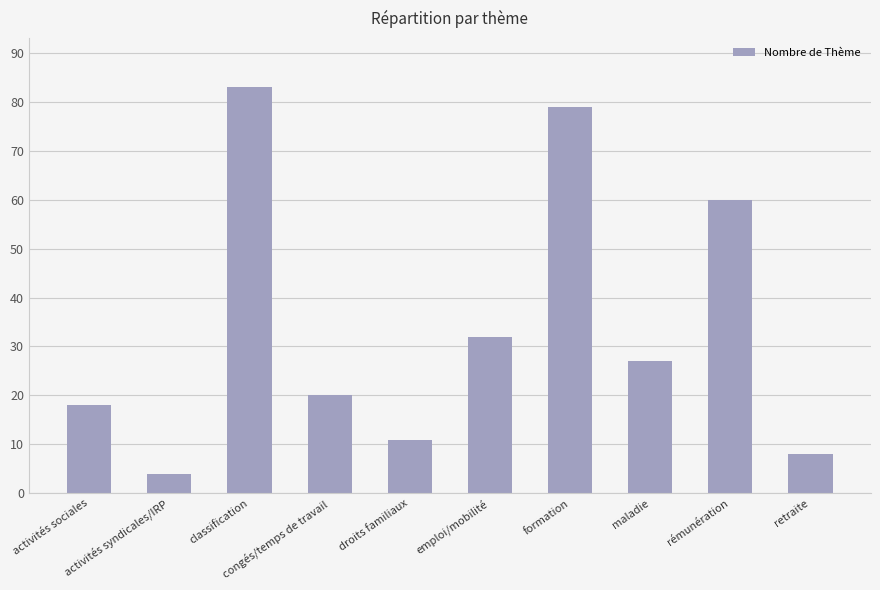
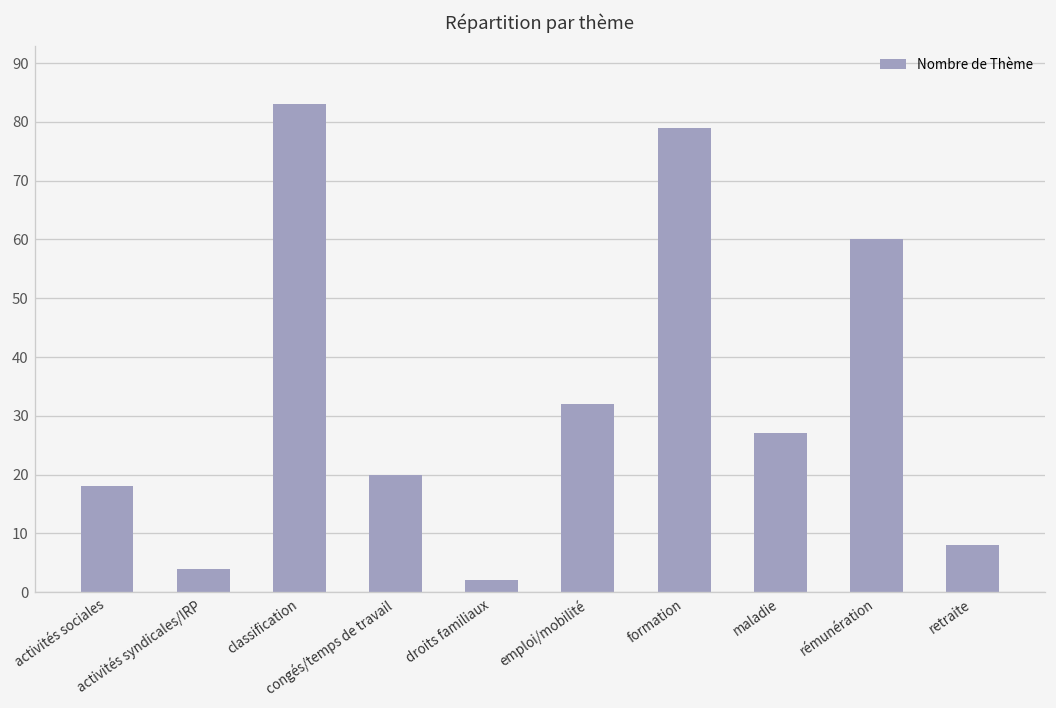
droits familiaux: 11 -> 2
